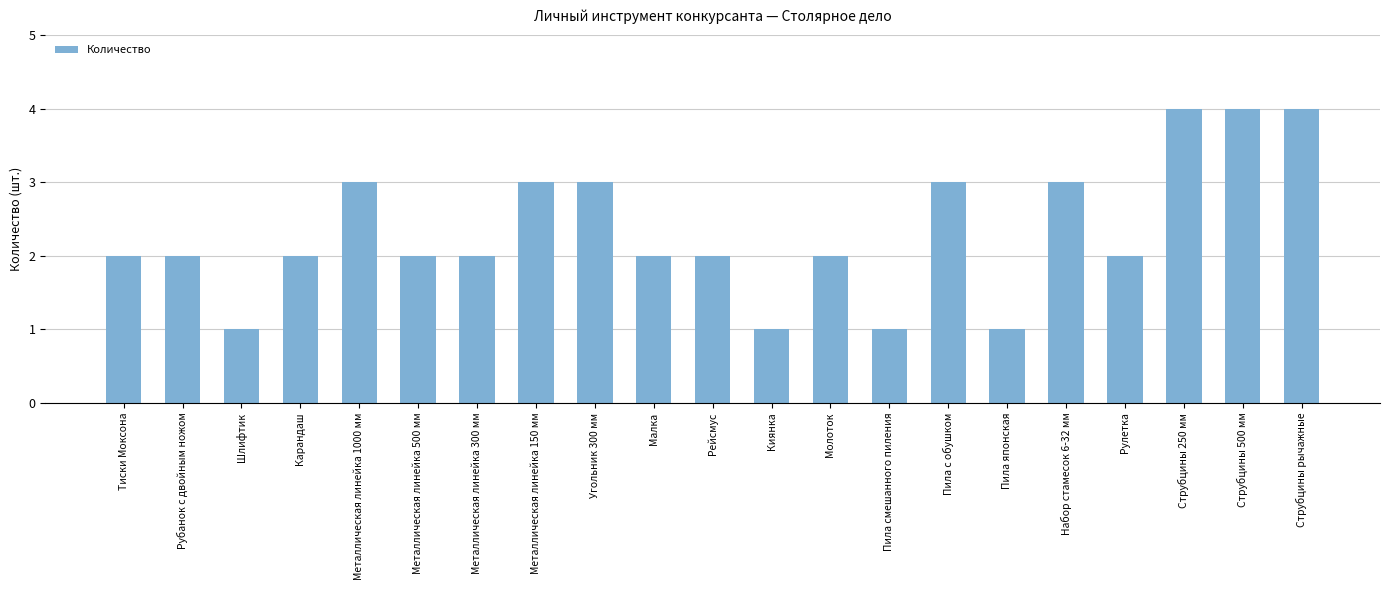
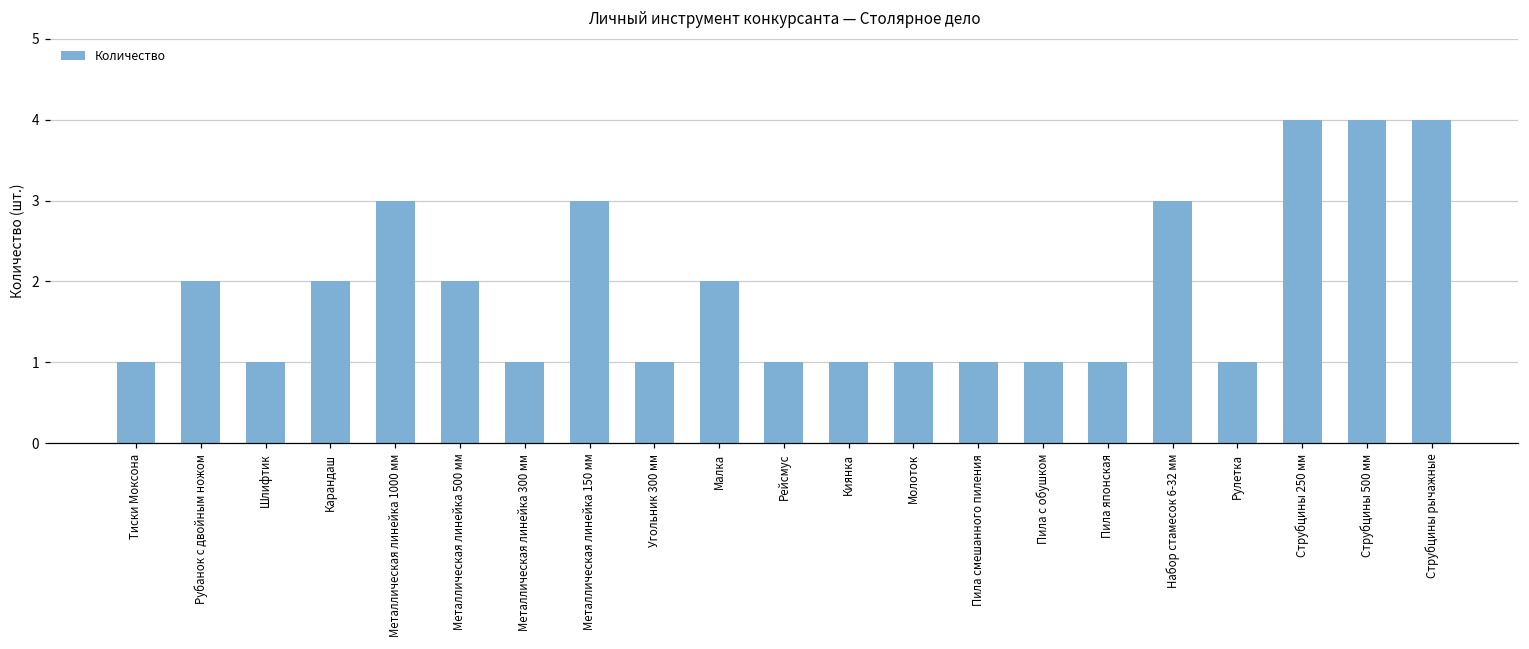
Тиски Моксона: 2 -> 1
Металлическая линейка 300 мм: 2 -> 1
Угольник 300 мм: 3 -> 1
Рейсмус: 2 -> 1
Молоток: 2 -> 1
Пила с обушком: 3 -> 1
Рулетка: 2 -> 1
